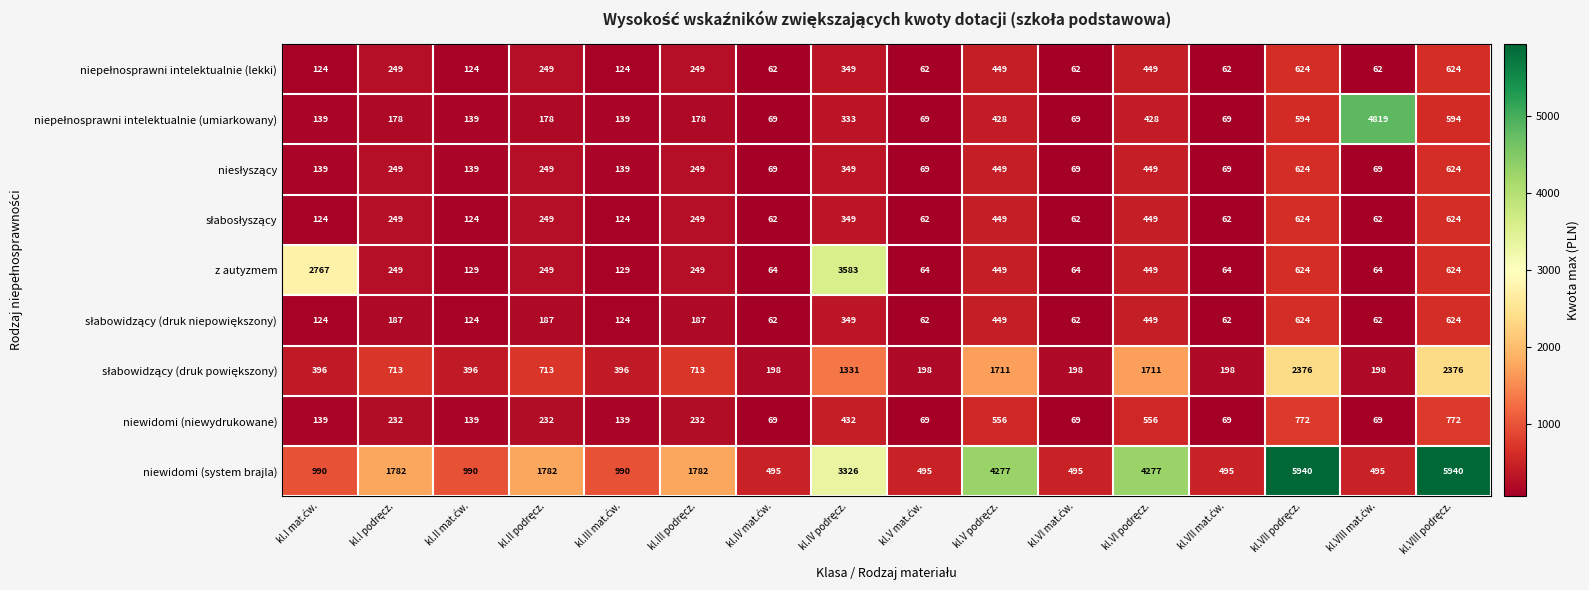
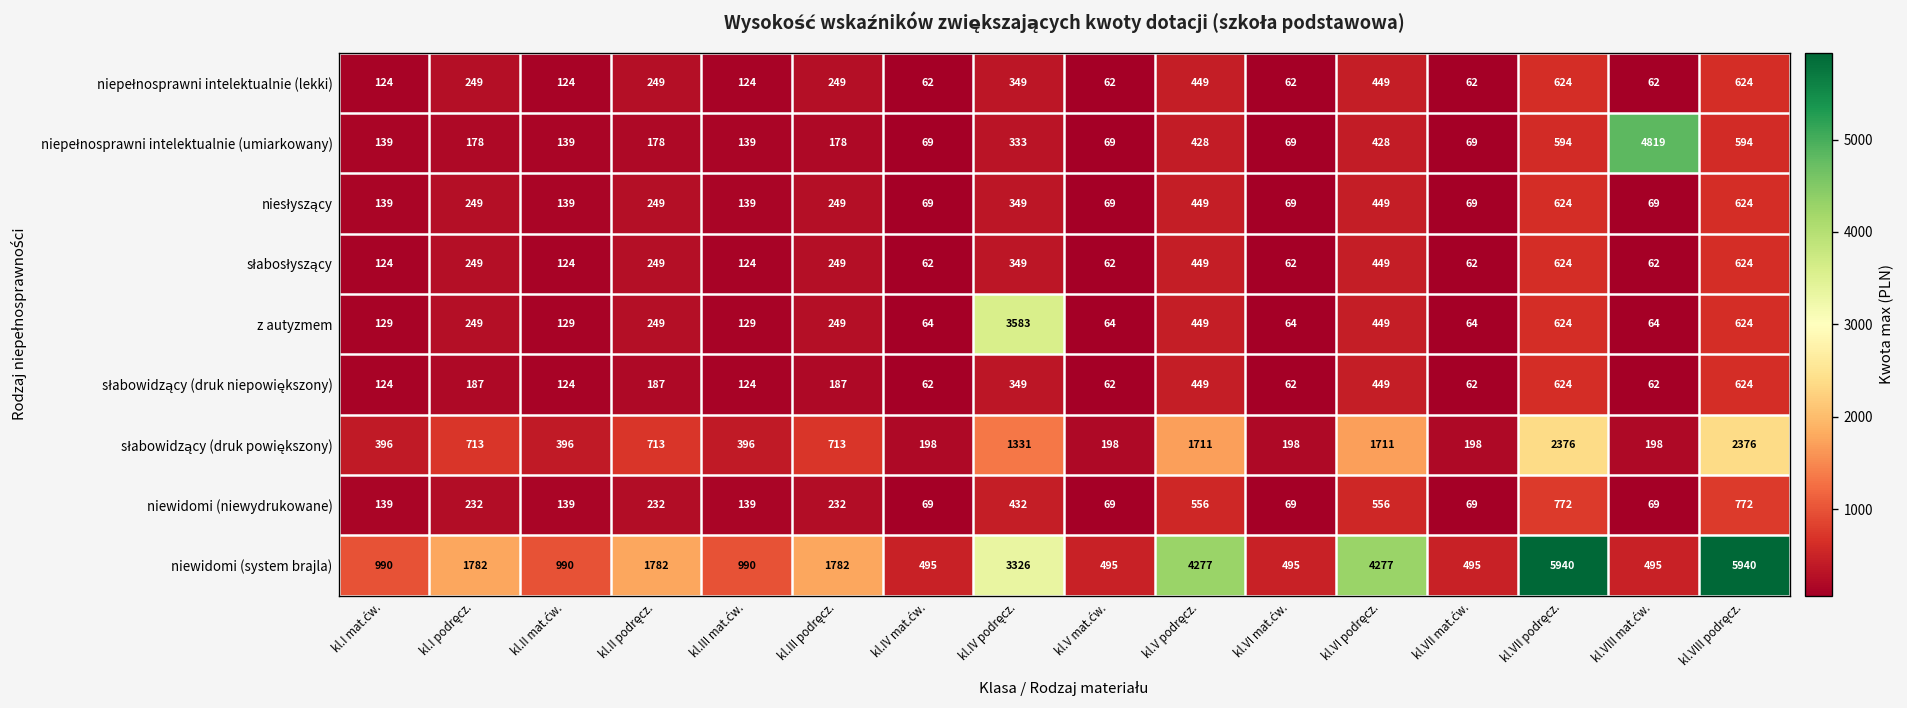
z autyzmem, kl.I mat.ćw.: 2767 -> 129
